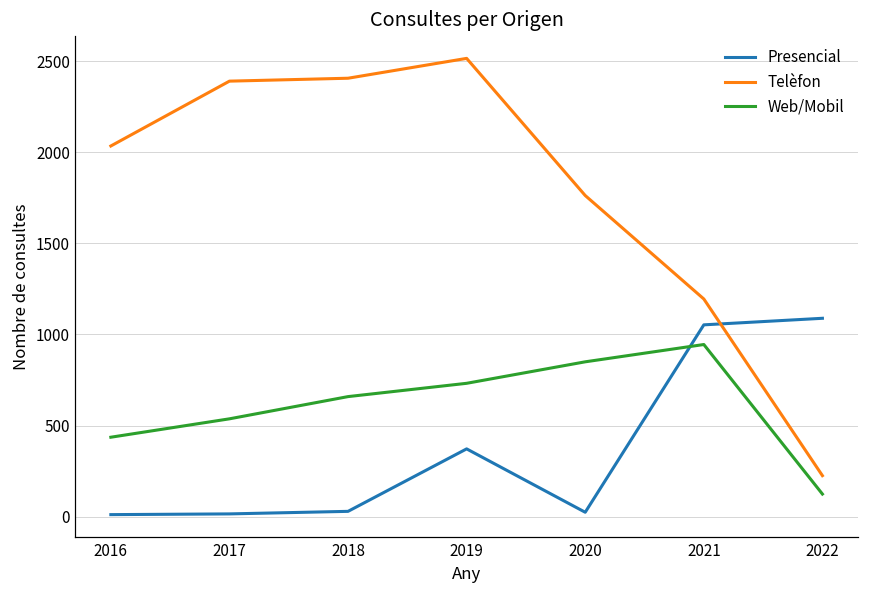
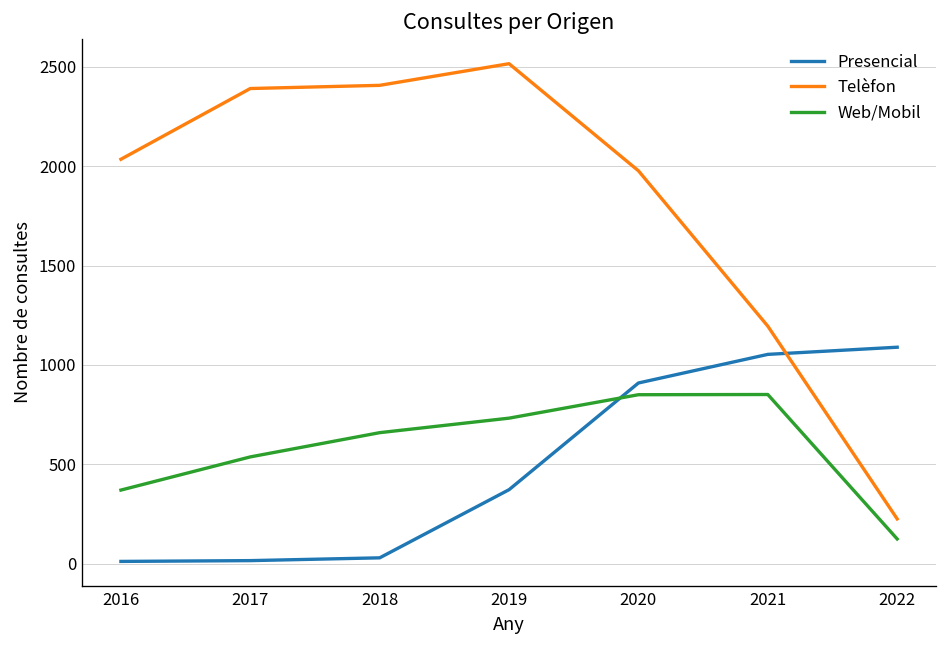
Web/Mobil, 2016: 440 -> 370
Presencial, 2020: 20 -> 910
Telèfon, 2020: 1760 -> 1980
Web/Mobil, 2021: 950 -> 850
